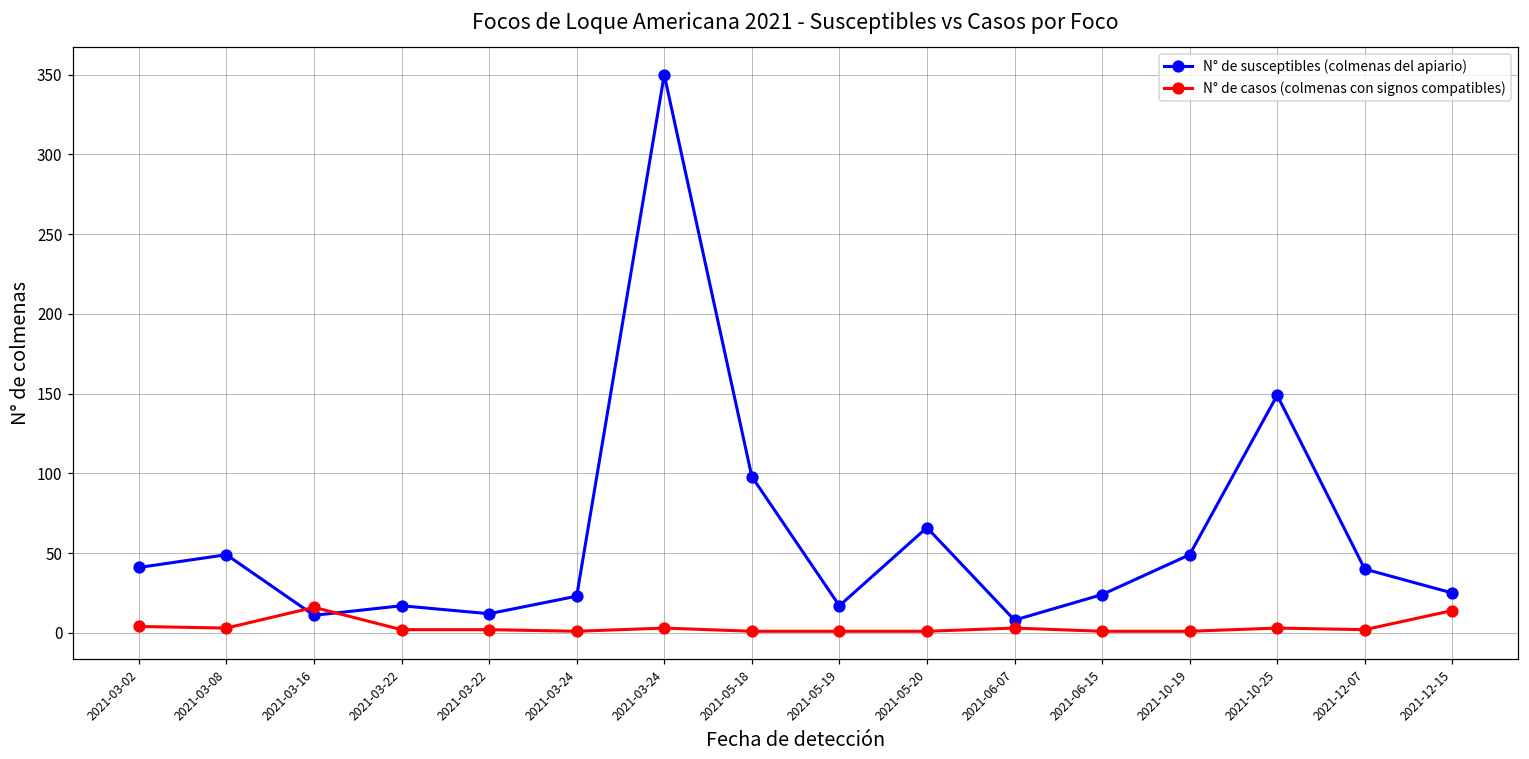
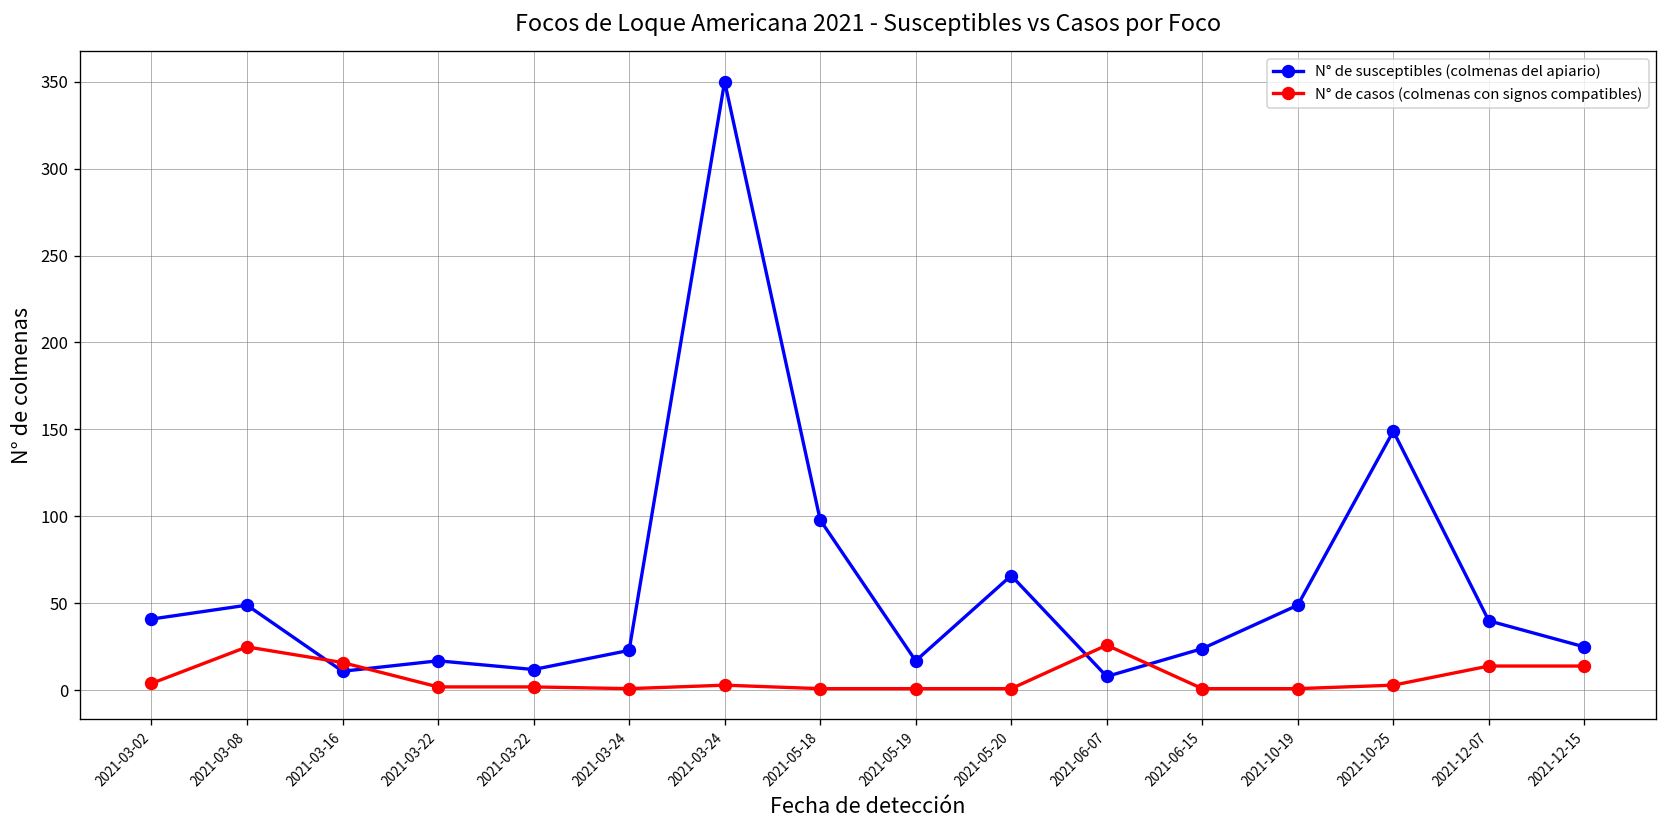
N° de casos (colmenas con signos compatibles), 2021-03-08: 3 -> 25
N° de casos (colmenas con signos compatibles), 2021-06-07: 3 -> 26
N° de casos (colmenas con signos compatibles), 2021-12-07: 2 -> 14
